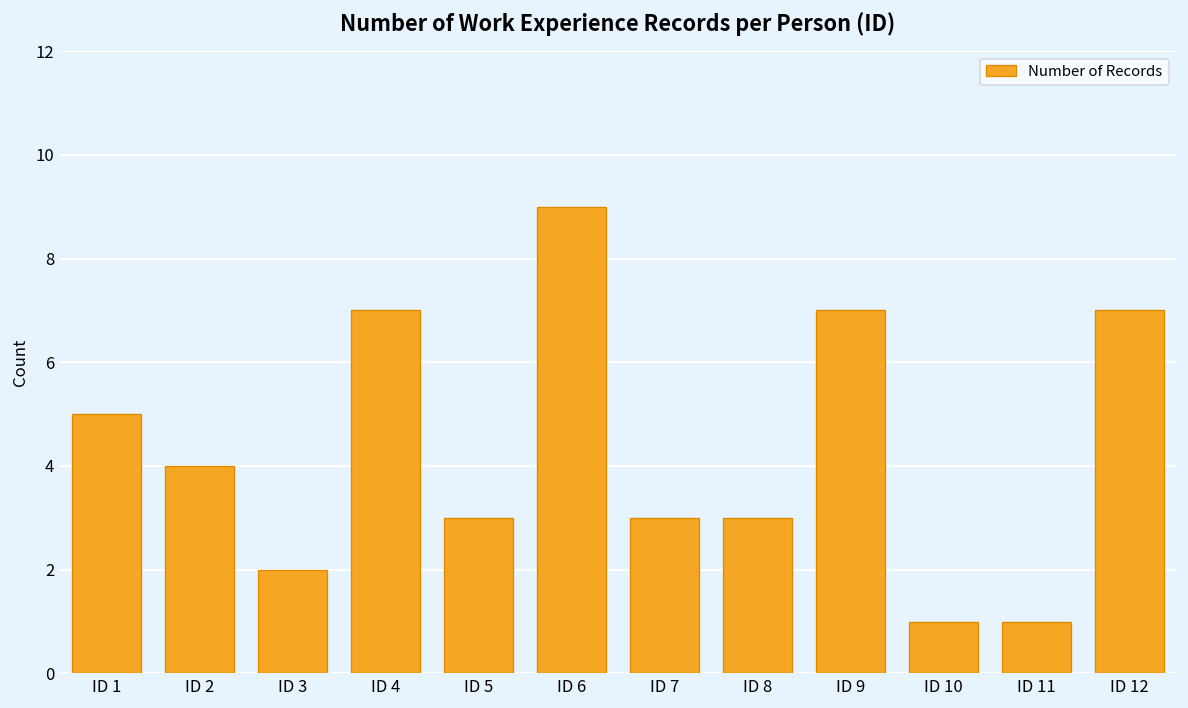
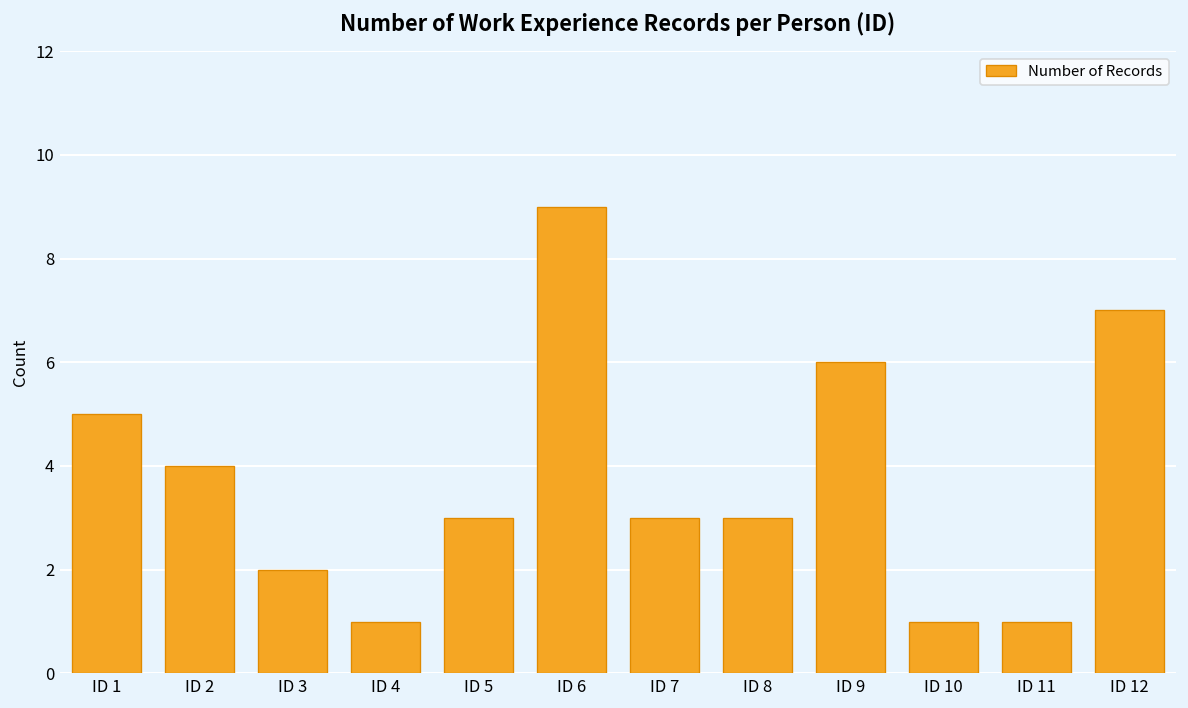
ID 4: 7 -> 1
ID 9: 7 -> 6
